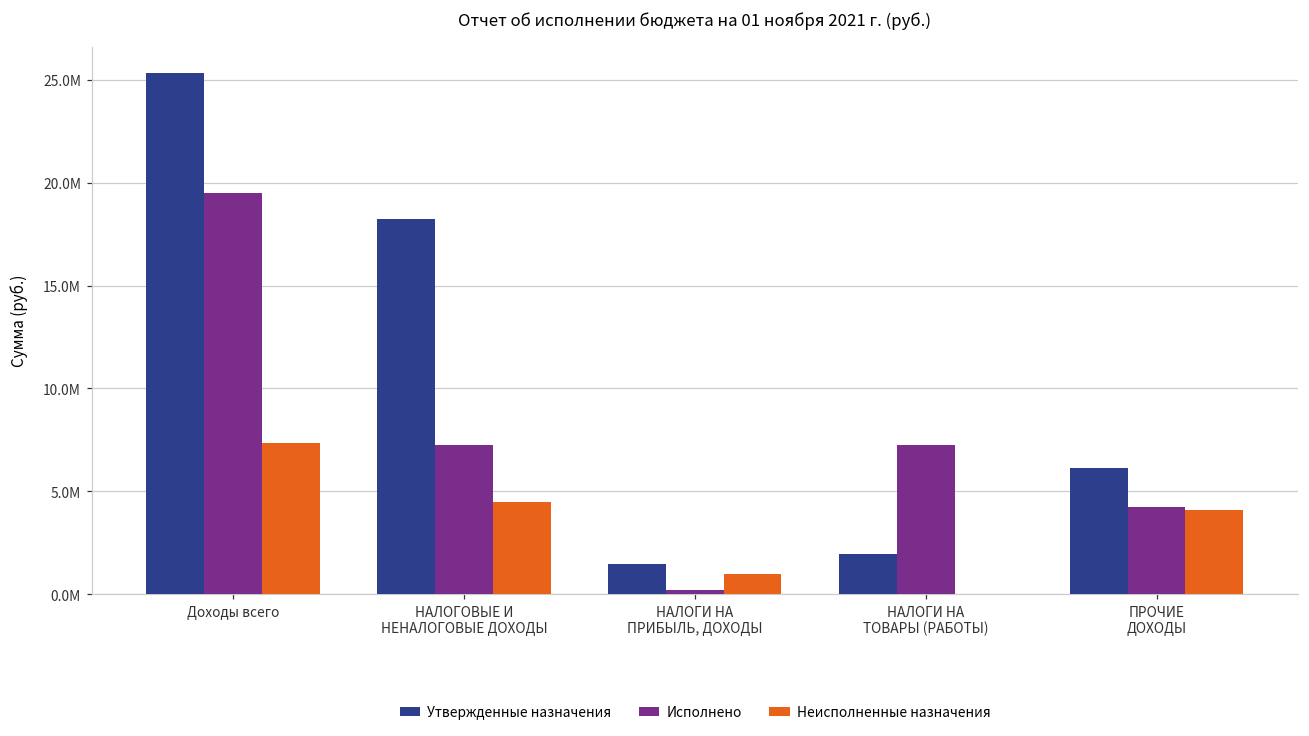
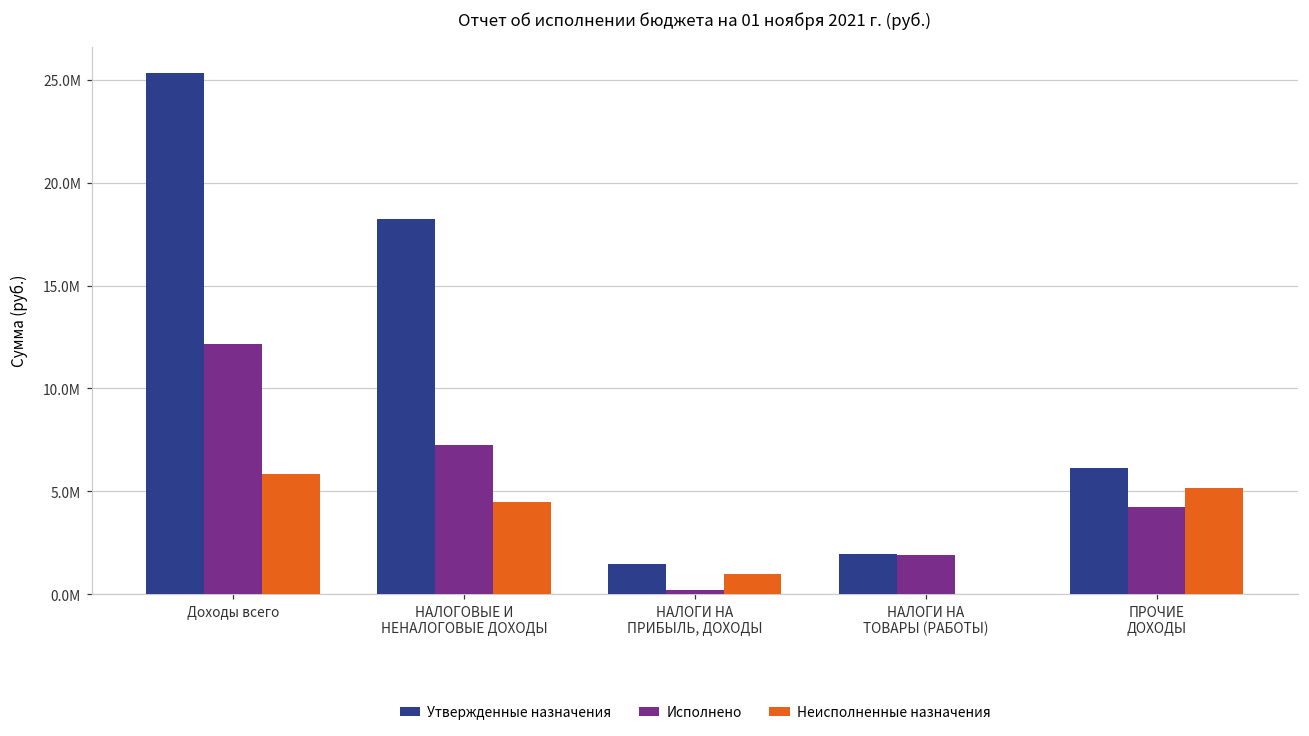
Исполнено, Доходы всего: 19500000 -> 12200000
Неисполненные назначения, Доходы всего: 7300000 -> 5800000
Исполнено, НАЛОГИ НА ТОВАРЫ (РАБОТЫ): 7300000 -> 1900000
Неисполненные назначения, ПРОЧИЕ ДОХОДЫ: 4100000 -> 5200000
